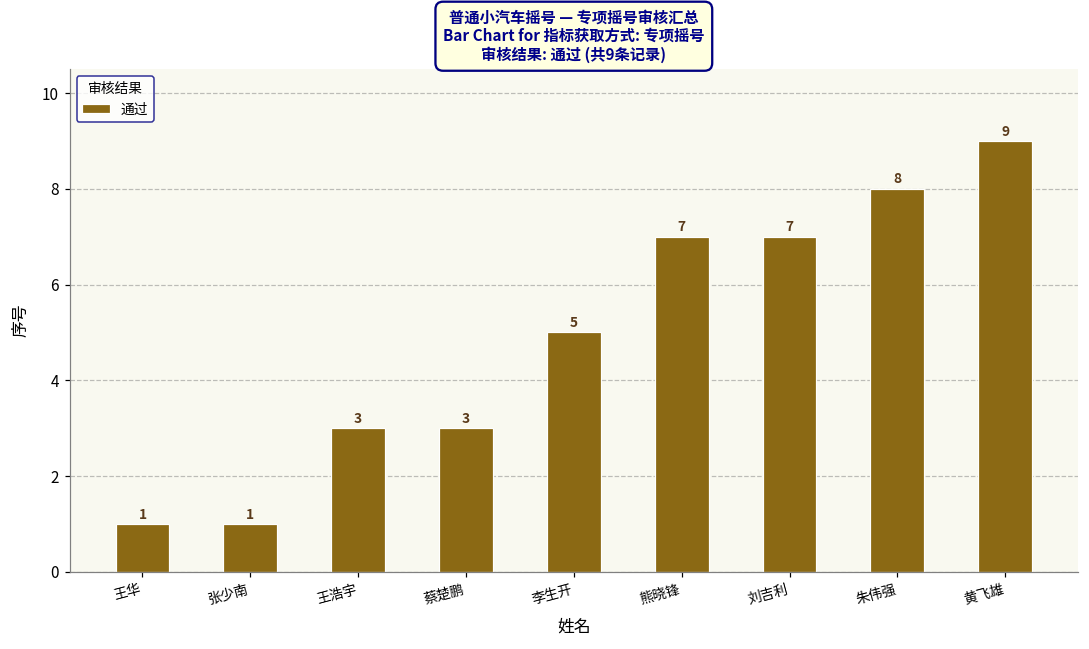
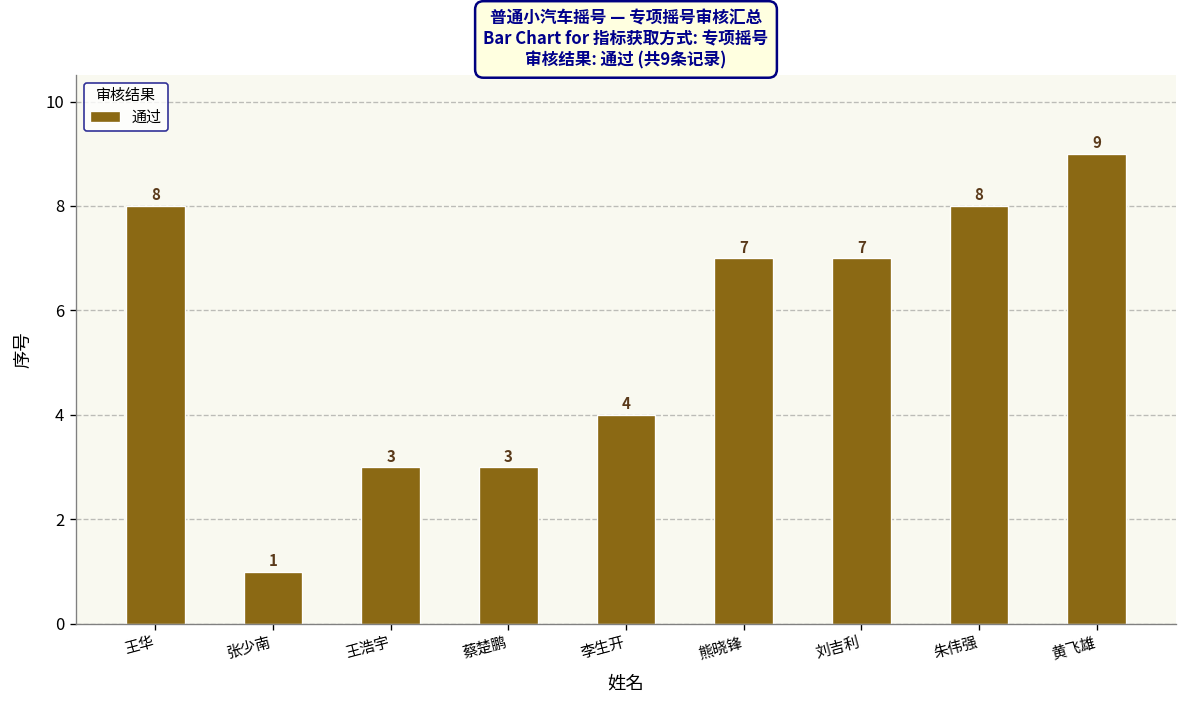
王华: 1 -> 8
李生开: 5 -> 4
